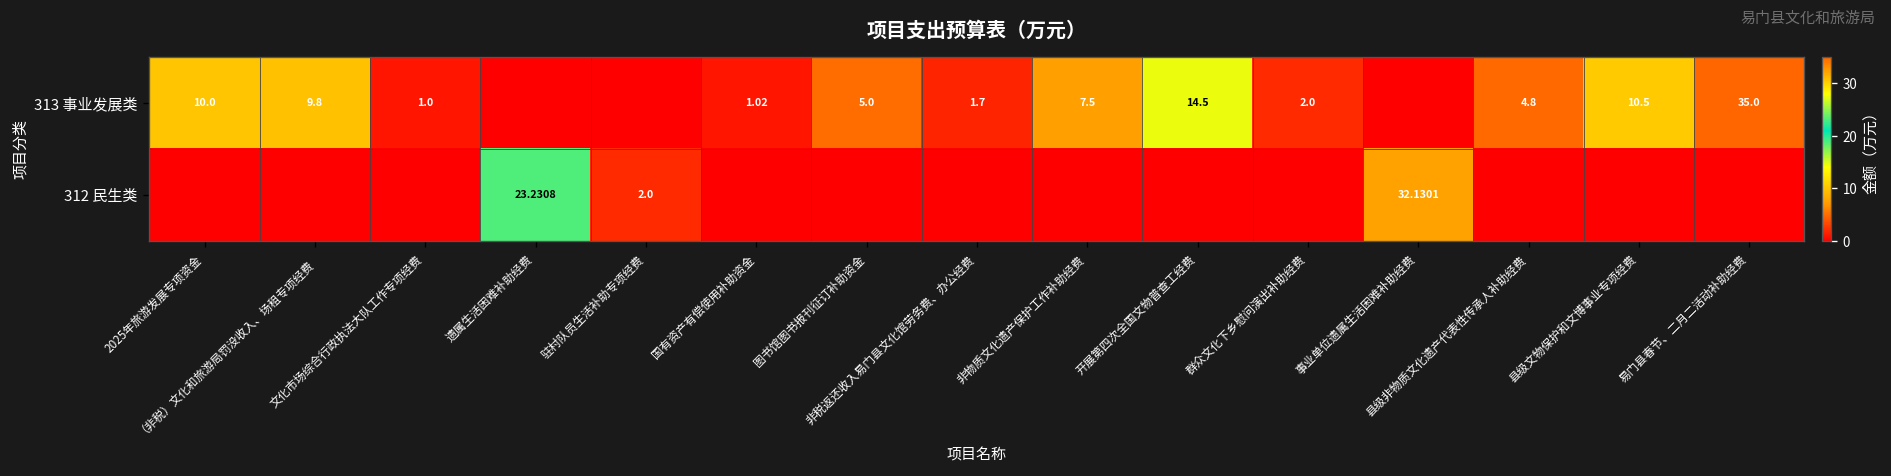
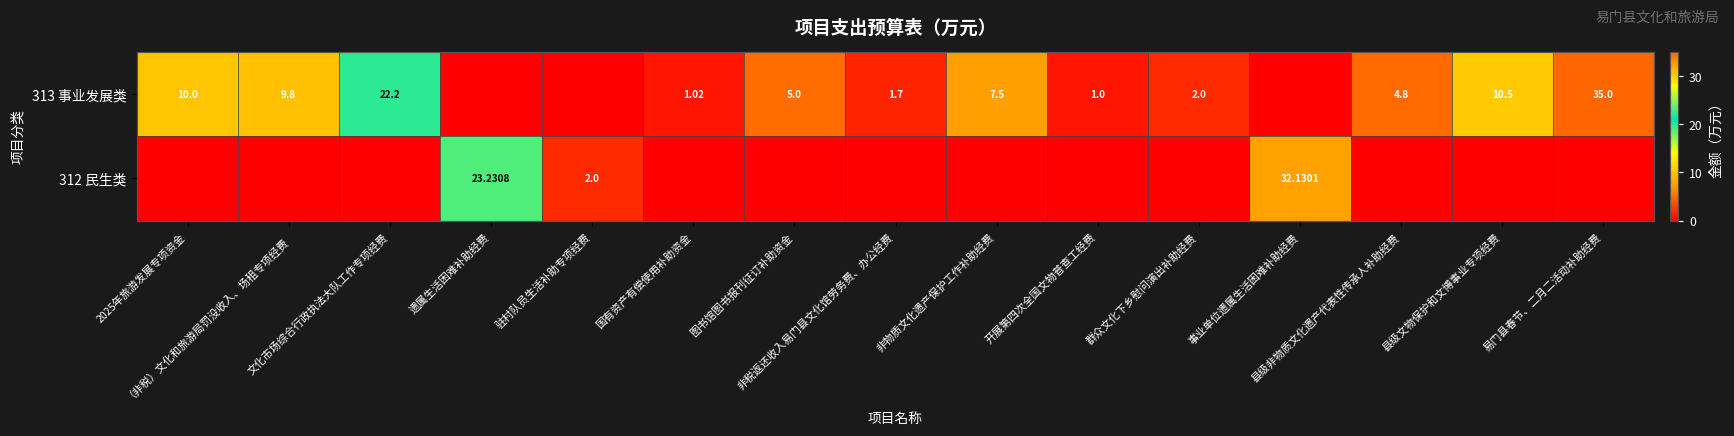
313 事业发展类, 文化市场综合行政执法大队工作专项经费: 1.0 -> 22.2
313 事业发展类, 开展第四次全国文物普查工经费: 14.5 -> 1.0
